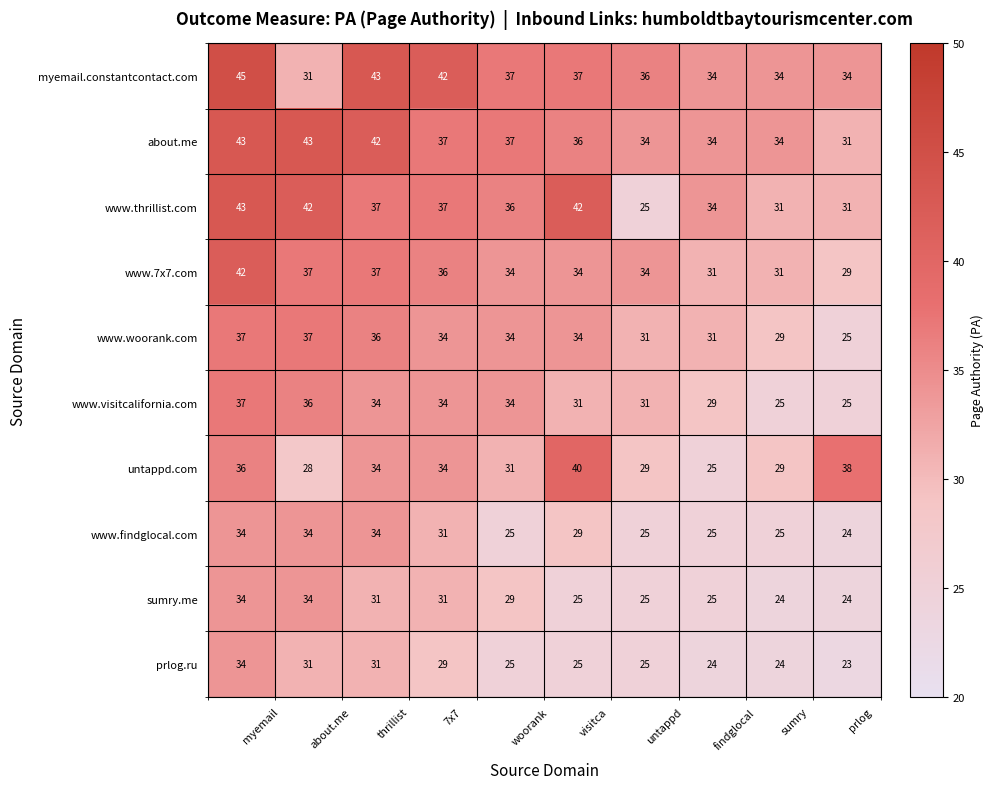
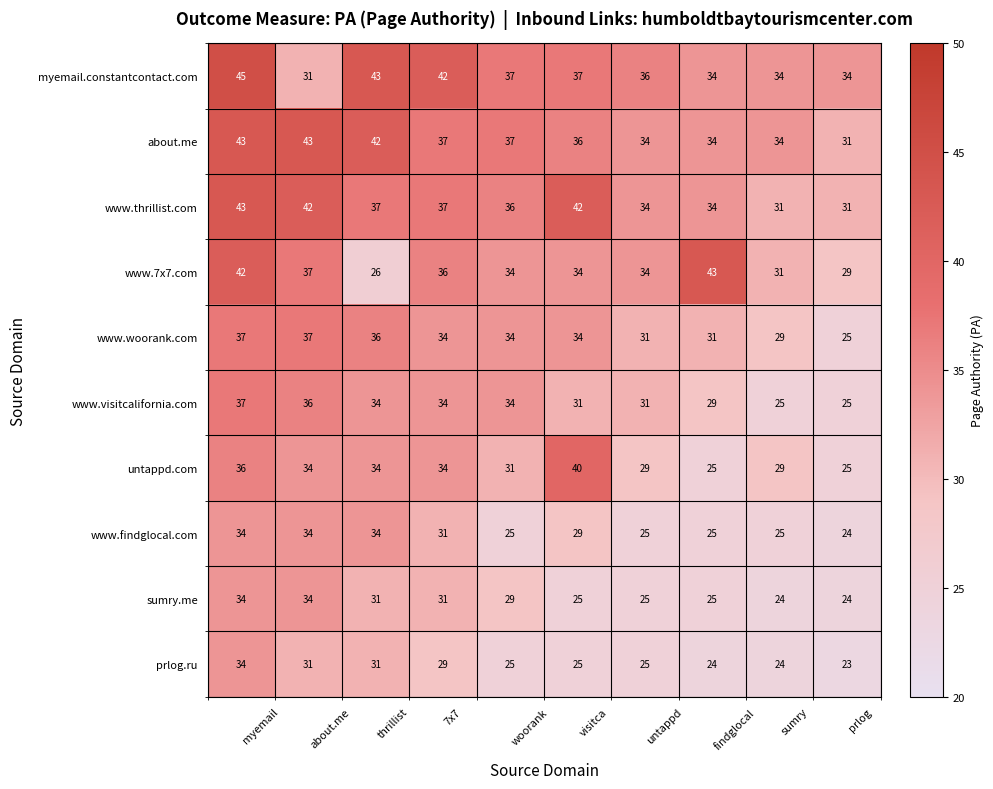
www.thrillist.com, untappd: 25 -> 34
www.7x7.com, thrillist: 37 -> 26
www.7x7.com, findglocal: 31 -> 43
untappd.com, about.me: 28 -> 34
untappd.com, prlog: 38 -> 25
